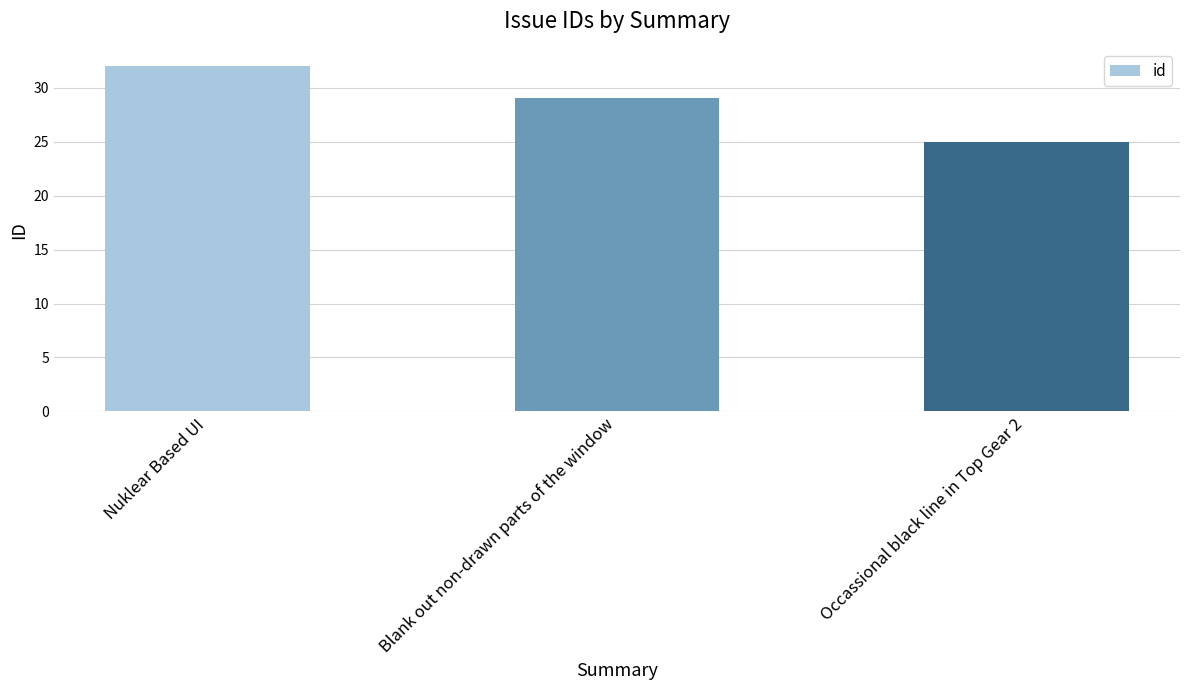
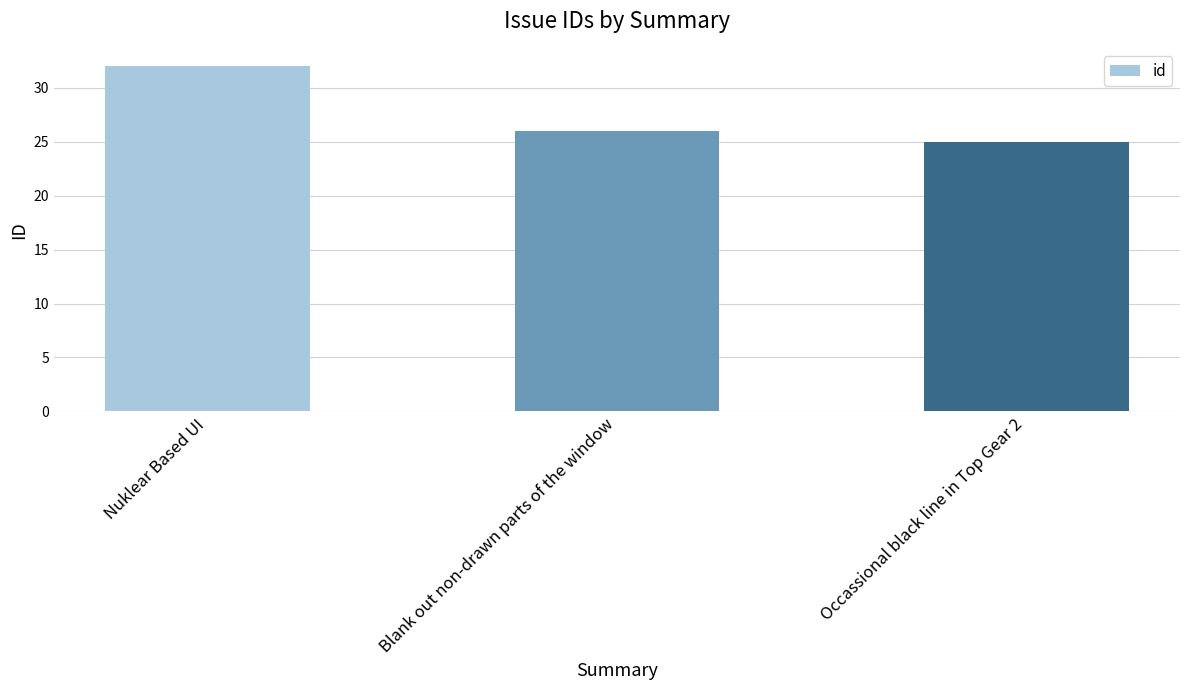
Blank out non-drawn parts of the window: 29 -> 26
